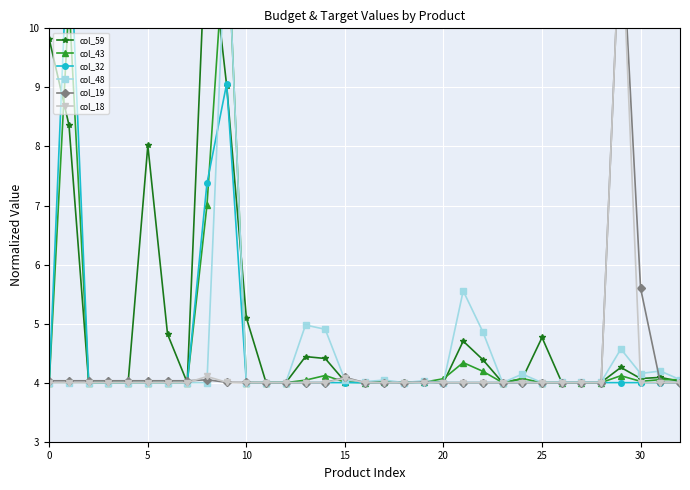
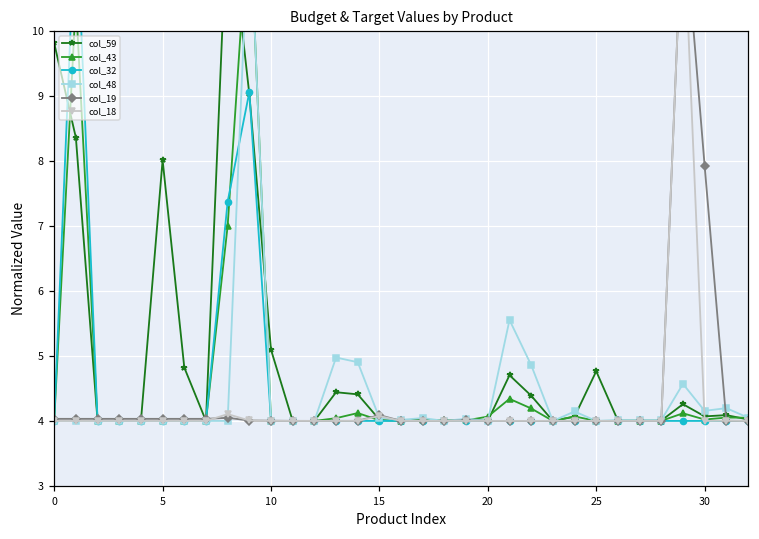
col_19, 30: 5.6 -> 7.9
